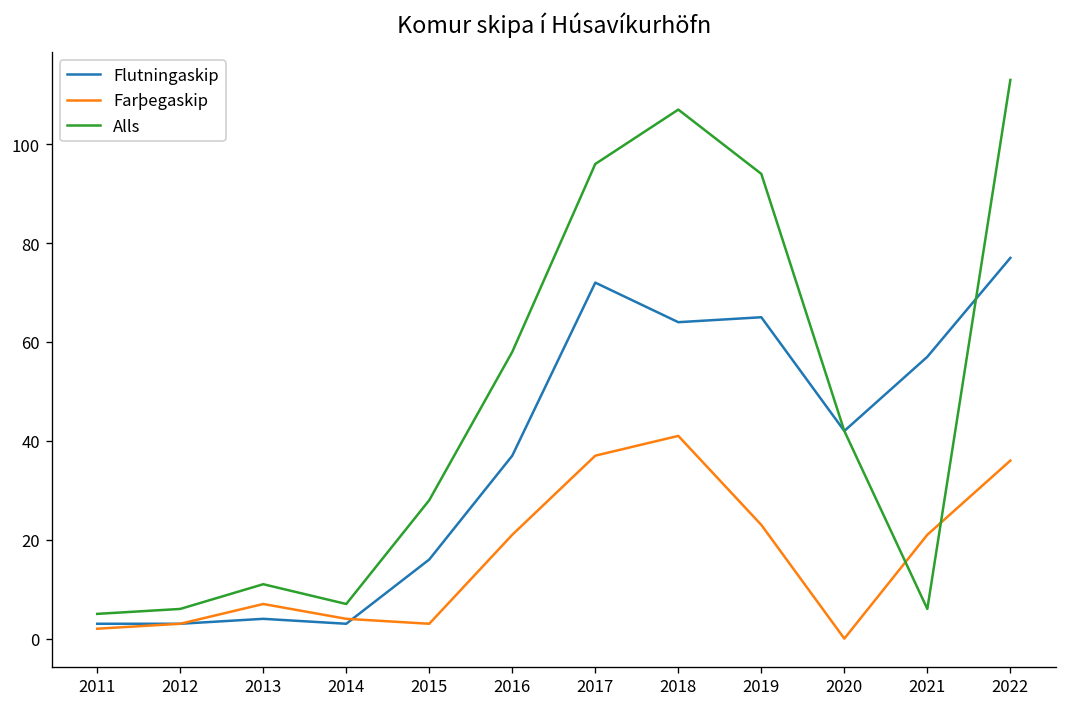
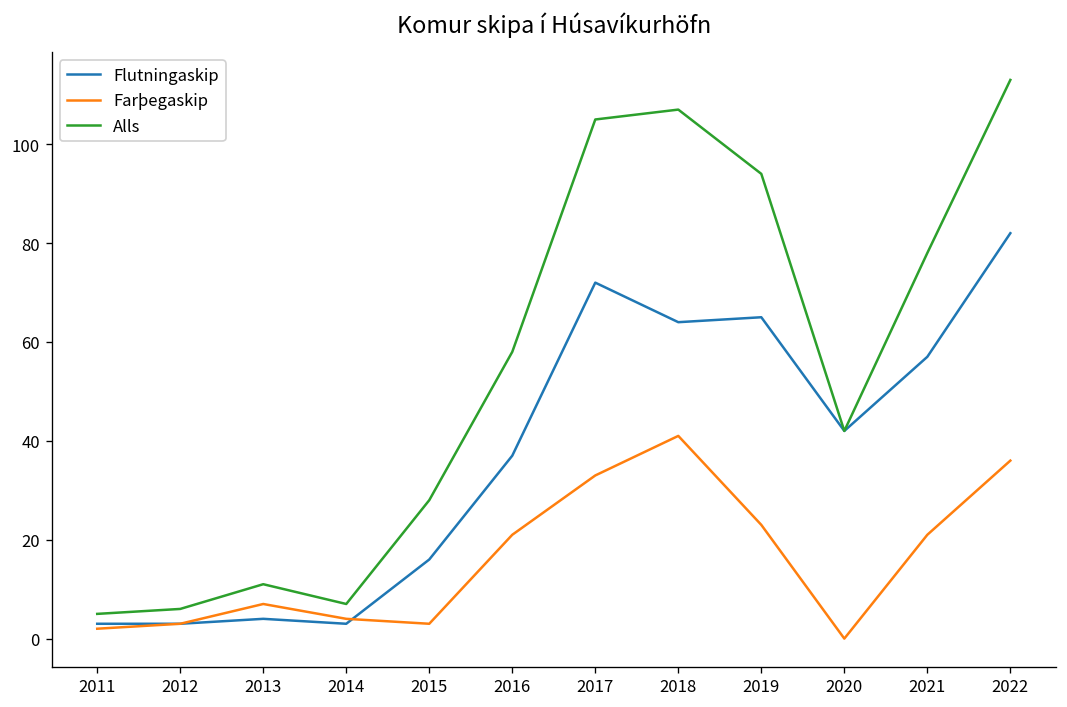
Farþegaskip, 2017: 37 -> 33
Alls, 2017: 96 -> 105
Alls, 2021: 6 -> 78
Flutningaskip, 2022: 77 -> 82
